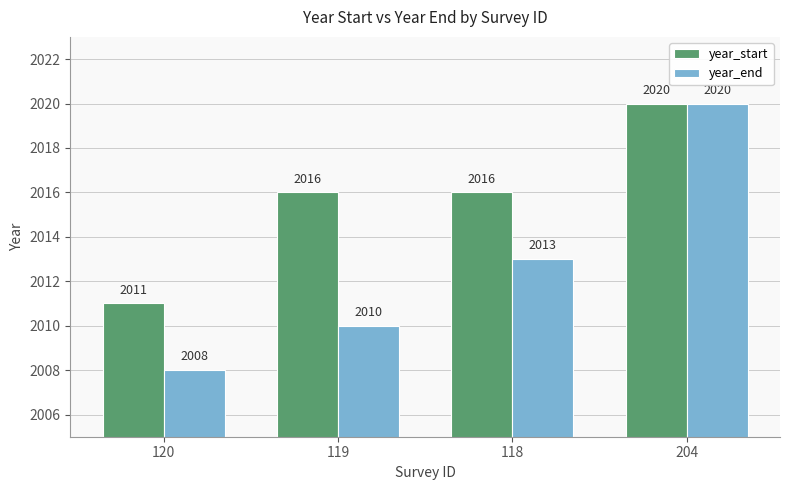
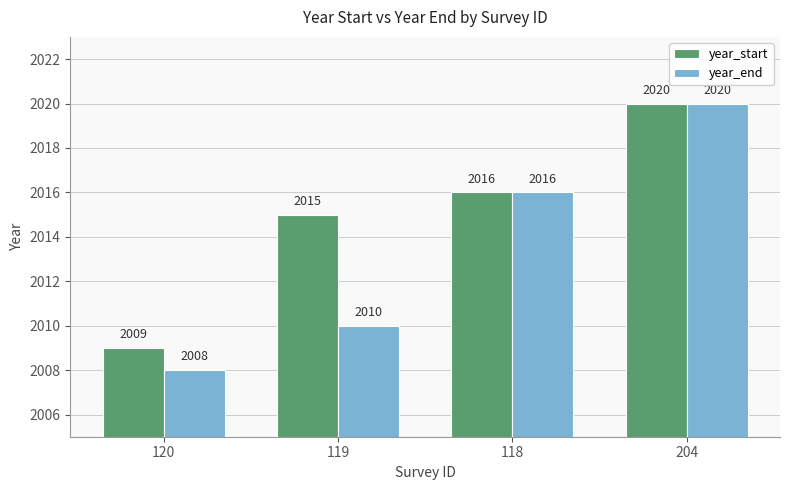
year_start, 120: 2011 -> 2009
year_start, 119: 2016 -> 2015
year_end, 118: 2013 -> 2016
